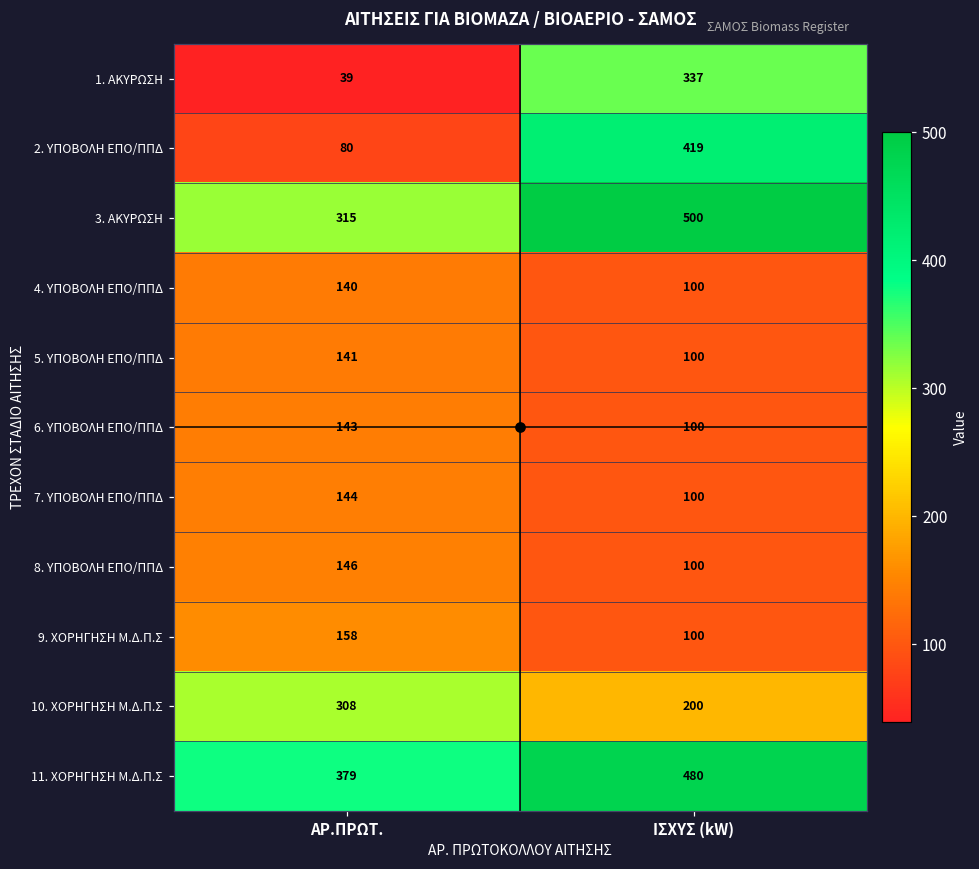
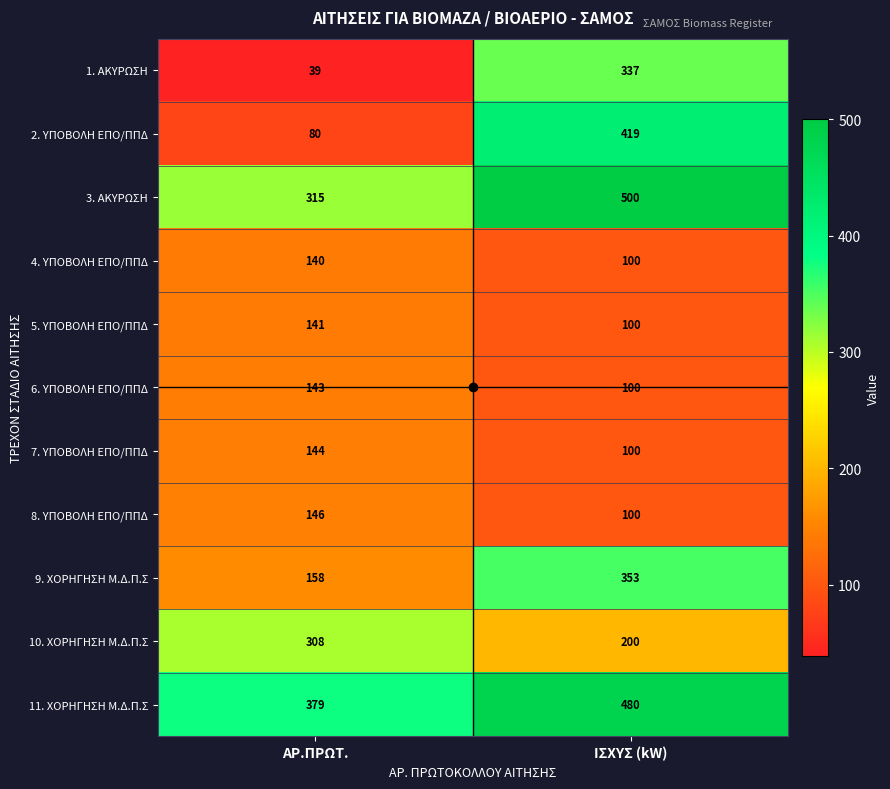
9. ΧΟΡΗΓΗΣΗ Μ.Δ.Π.Σ, ΙΣΧΥΣ (kW): 100 -> 353
